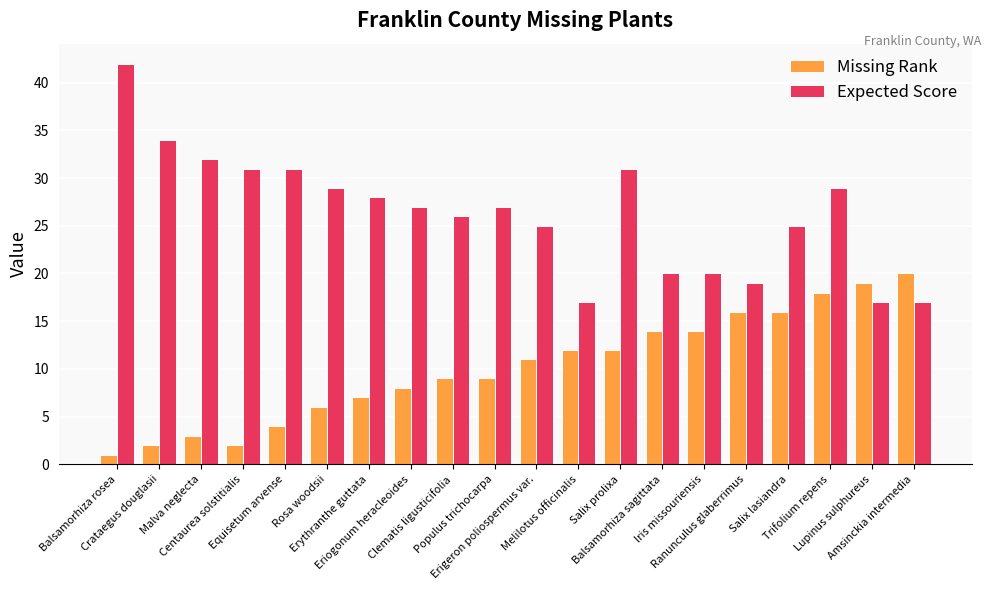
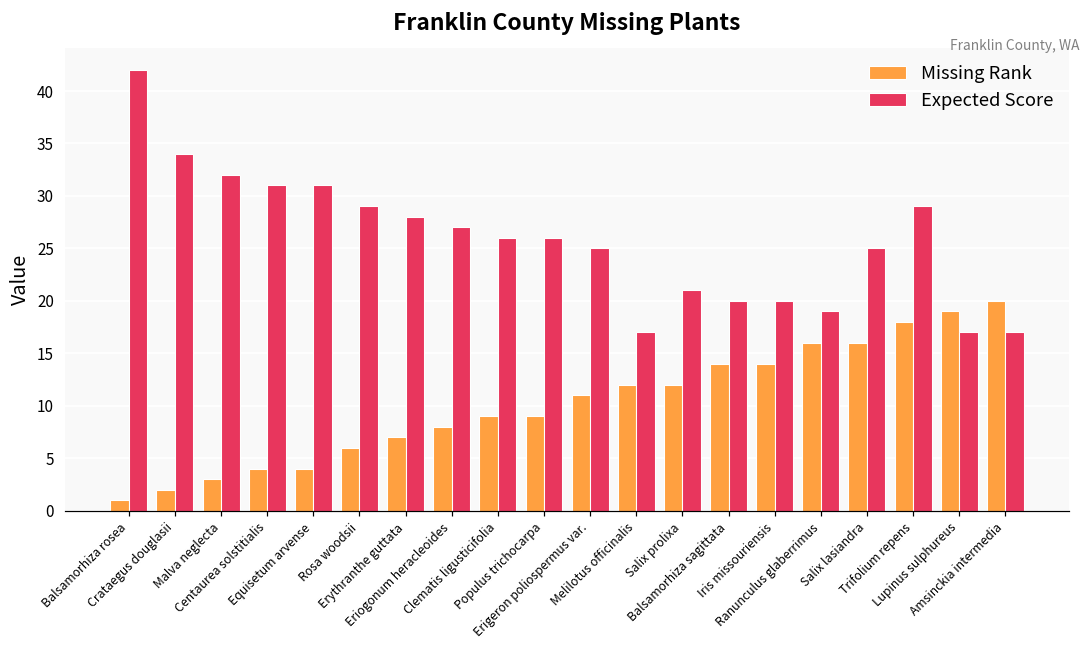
Missing Rank, Centaurea solstitialis: 2 -> 4
Expected Score, Populus trichocarpa: 27 -> 26
Expected Score, Salix prolixa: 31 -> 21
